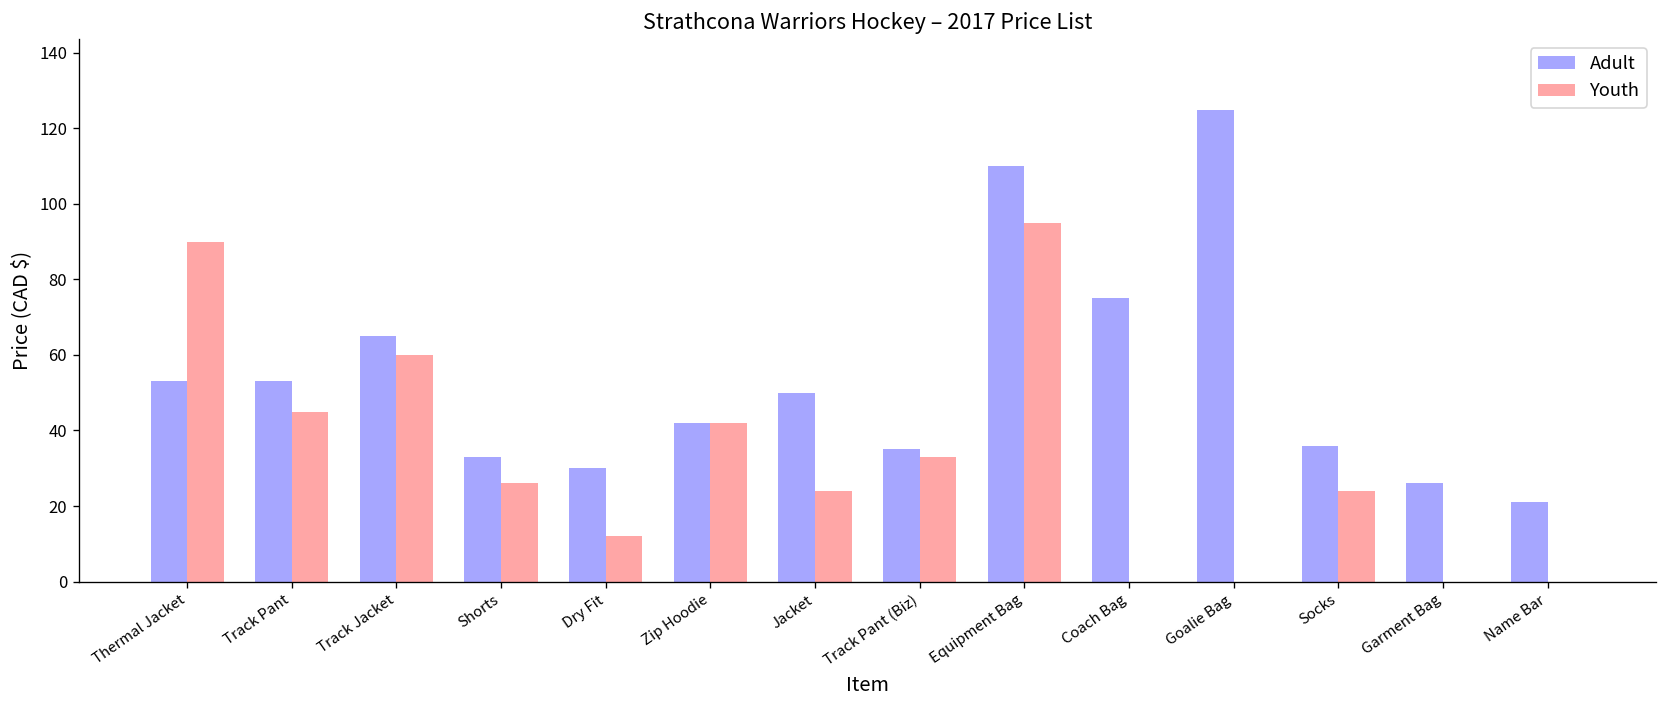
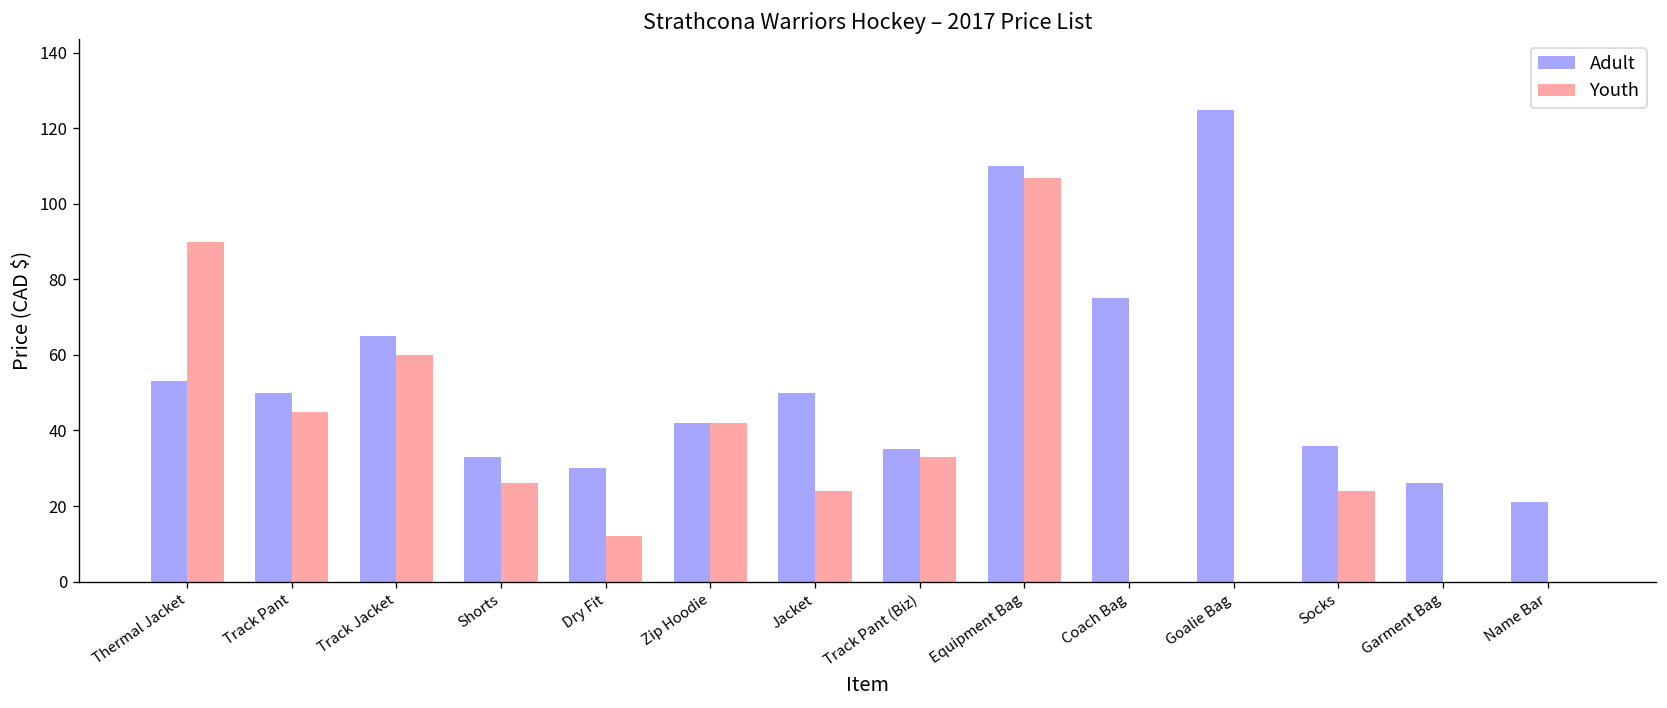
Adult, Track Pant: 53 -> 50
Youth, Equipment Bag: 95 -> 107
